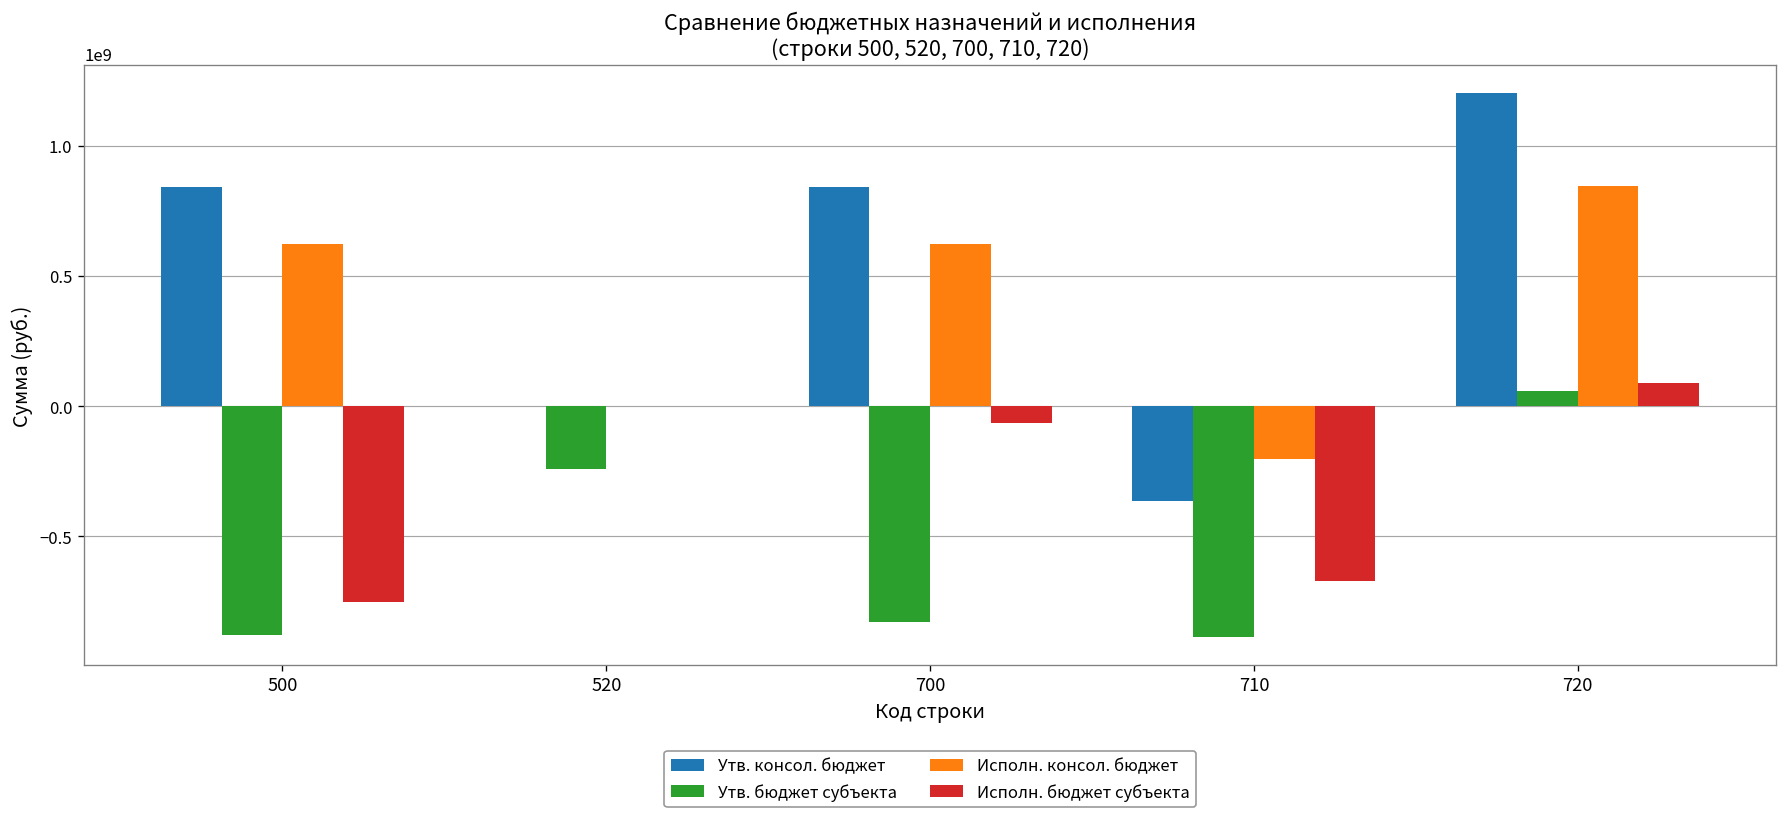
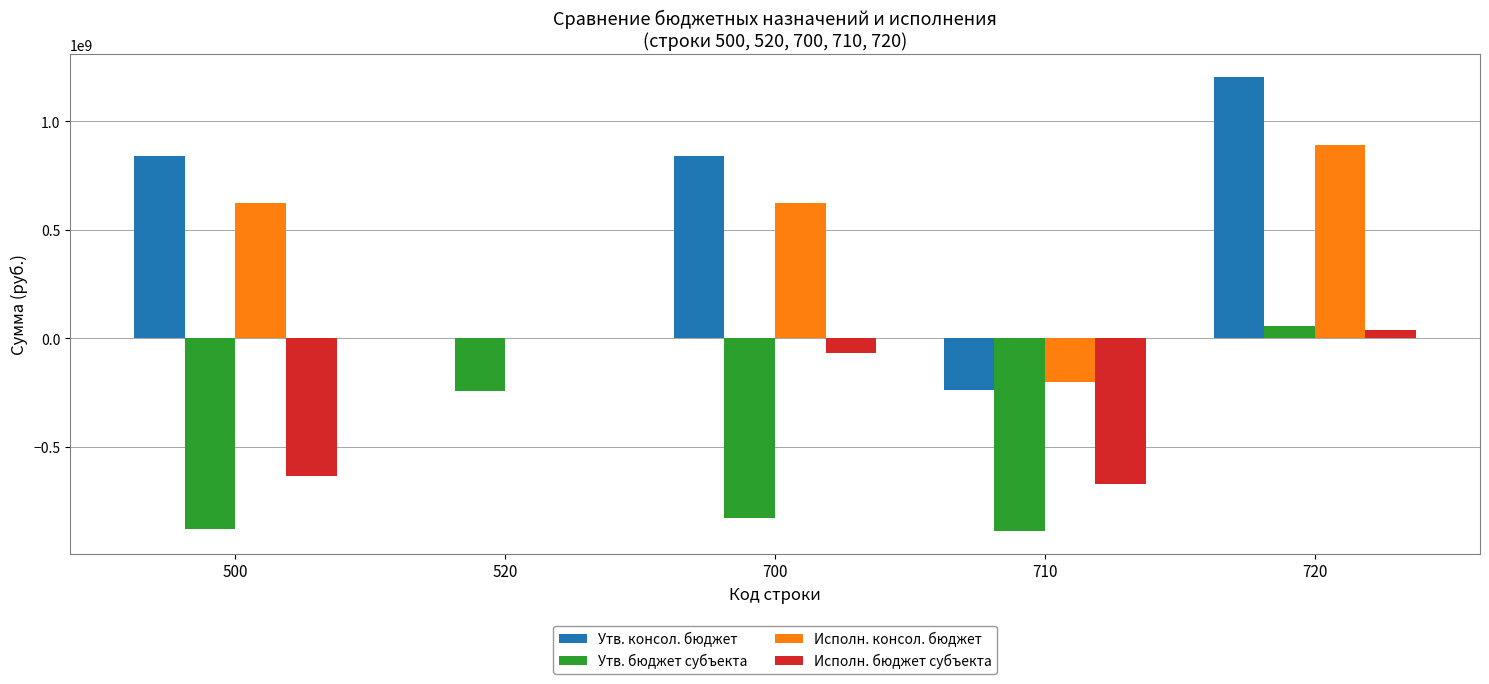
Исполн. бюджет субъекта, 500: -750000000 -> -630000000
Утв. консол. бюджет, 710: -360000000 -> -240000000
Исполн. консол. бюджет, 720: 850000000 -> 890000000
Исполн. бюджет субъекта, 720: 90000000 -> 40000000
